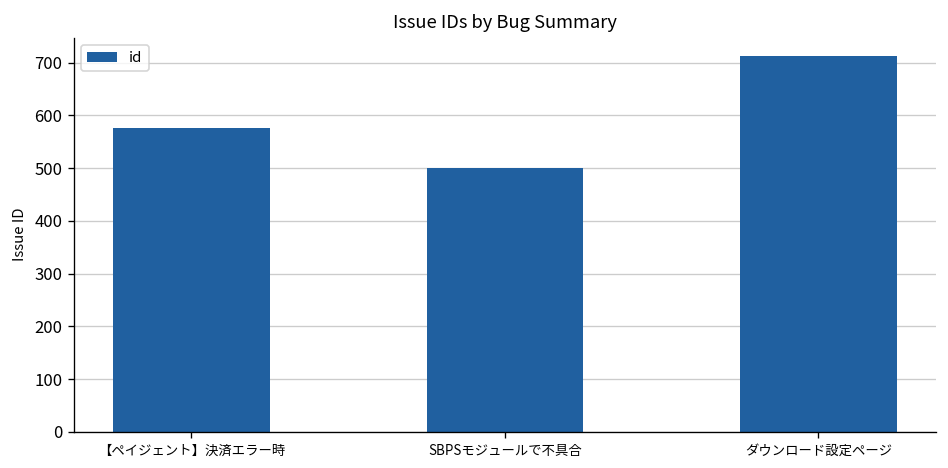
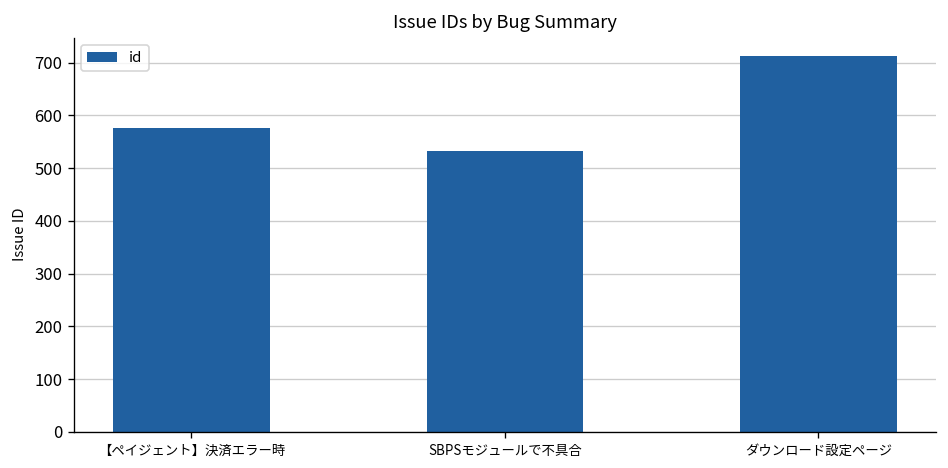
SBPSモジュールで不具合: 500 -> 530
